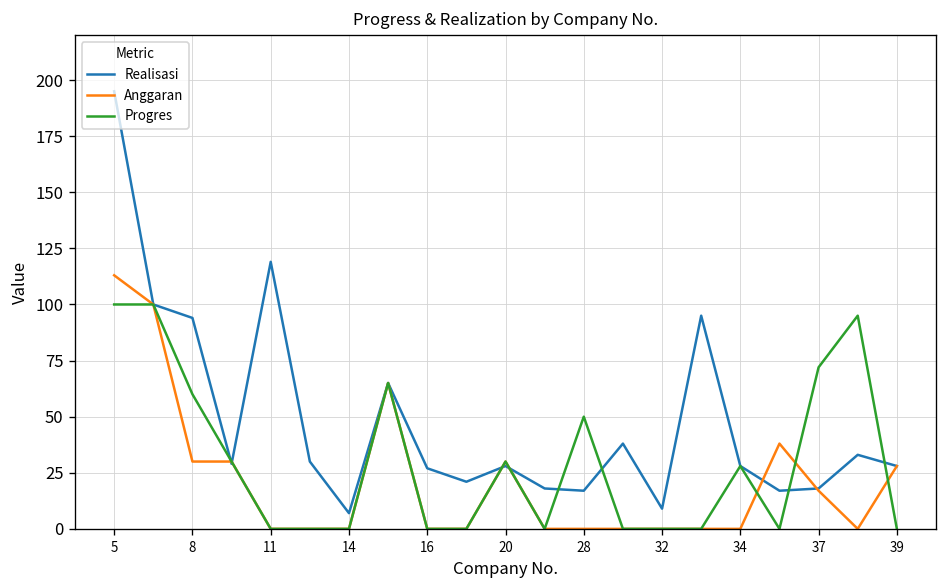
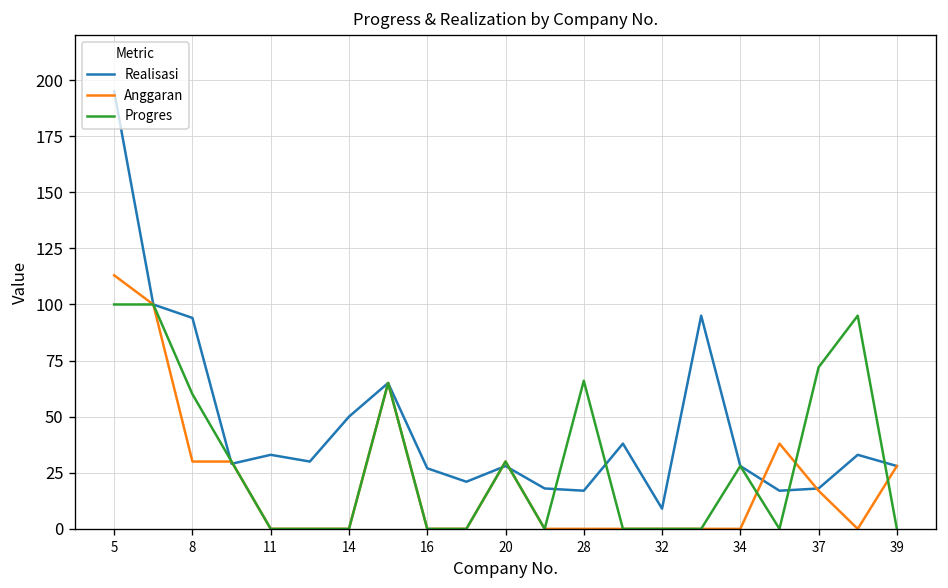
Realisasi, 11: 119 -> 33
Realisasi, 14: 7 -> 50
Progres, 28: 50 -> 66
